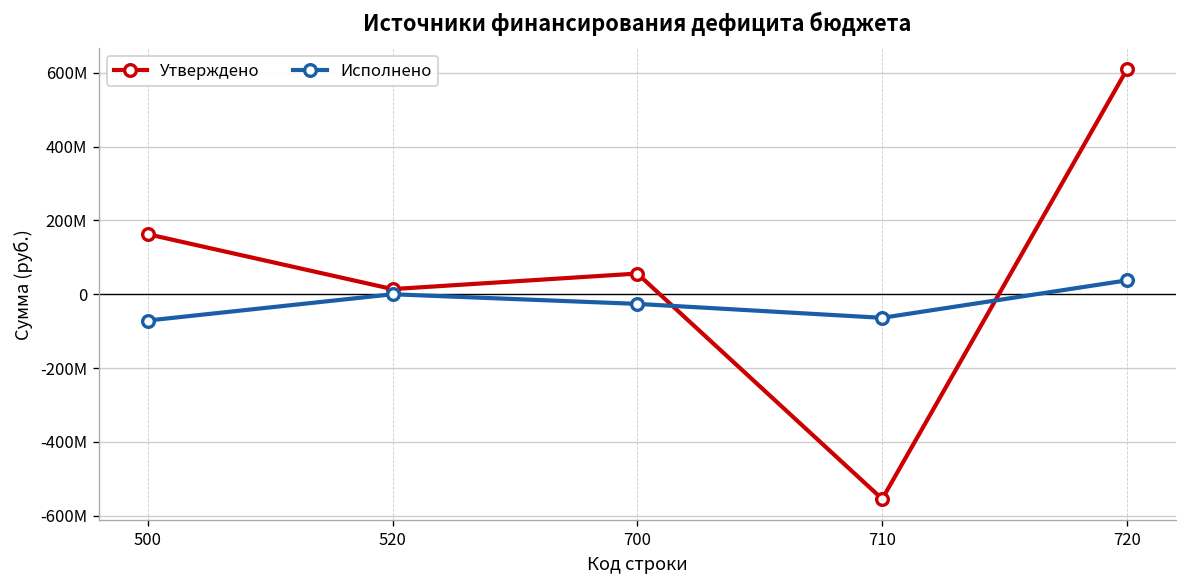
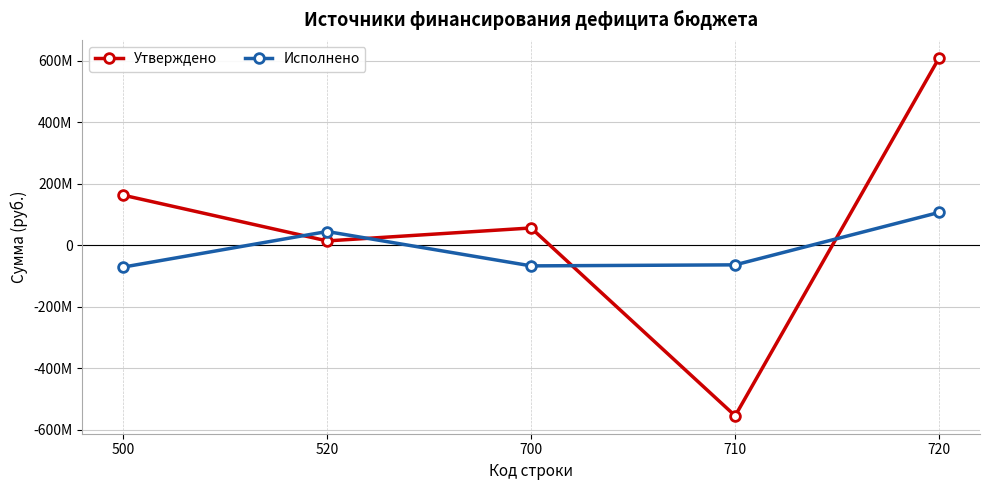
Исполнено, 520: 0 -> 40000000
Исполнено, 700: -30000000 -> -70000000
Исполнено, 720: 40000000 -> 110000000
